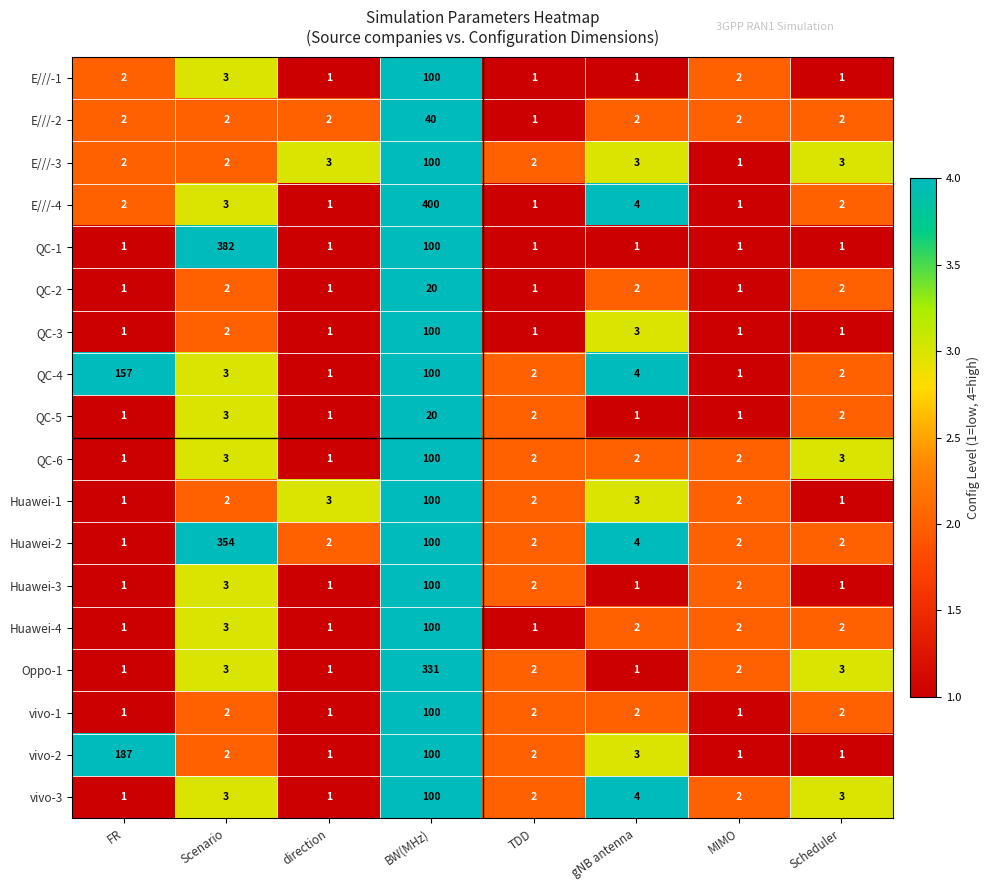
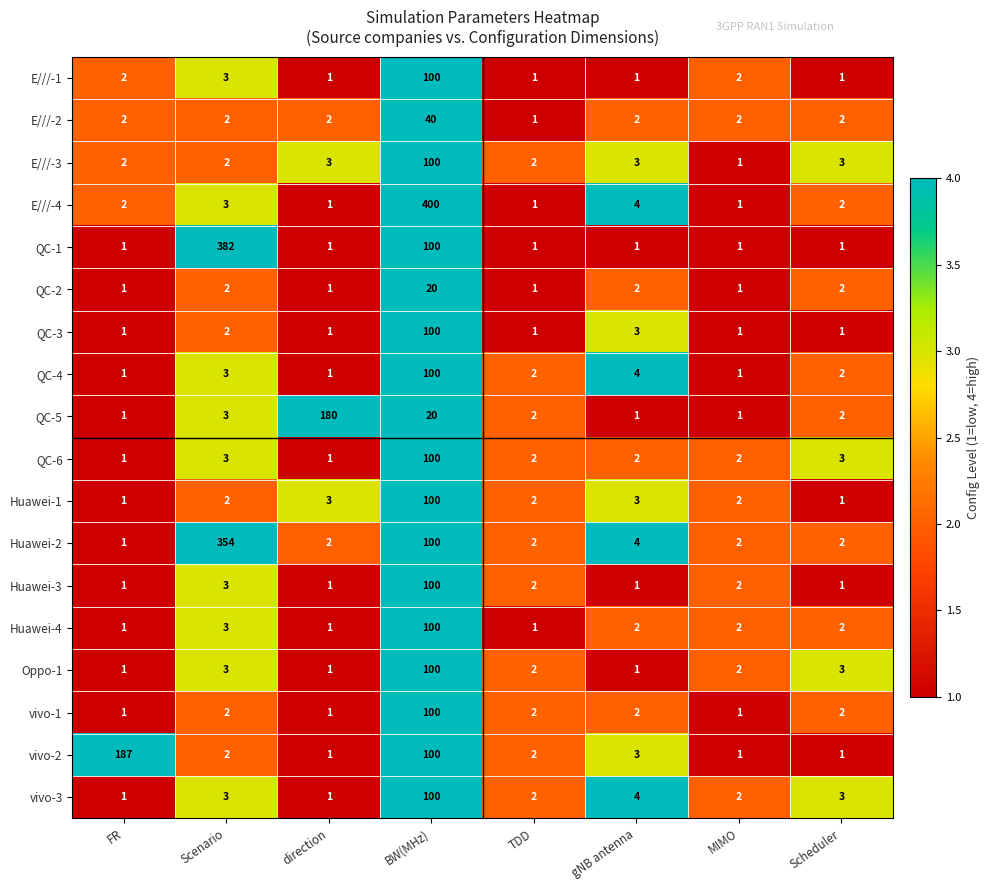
QC-4, FR: 157 -> 1
QC-5, direction: 1 -> 180
Oppo-1, BW(MHz): 331 -> 100
